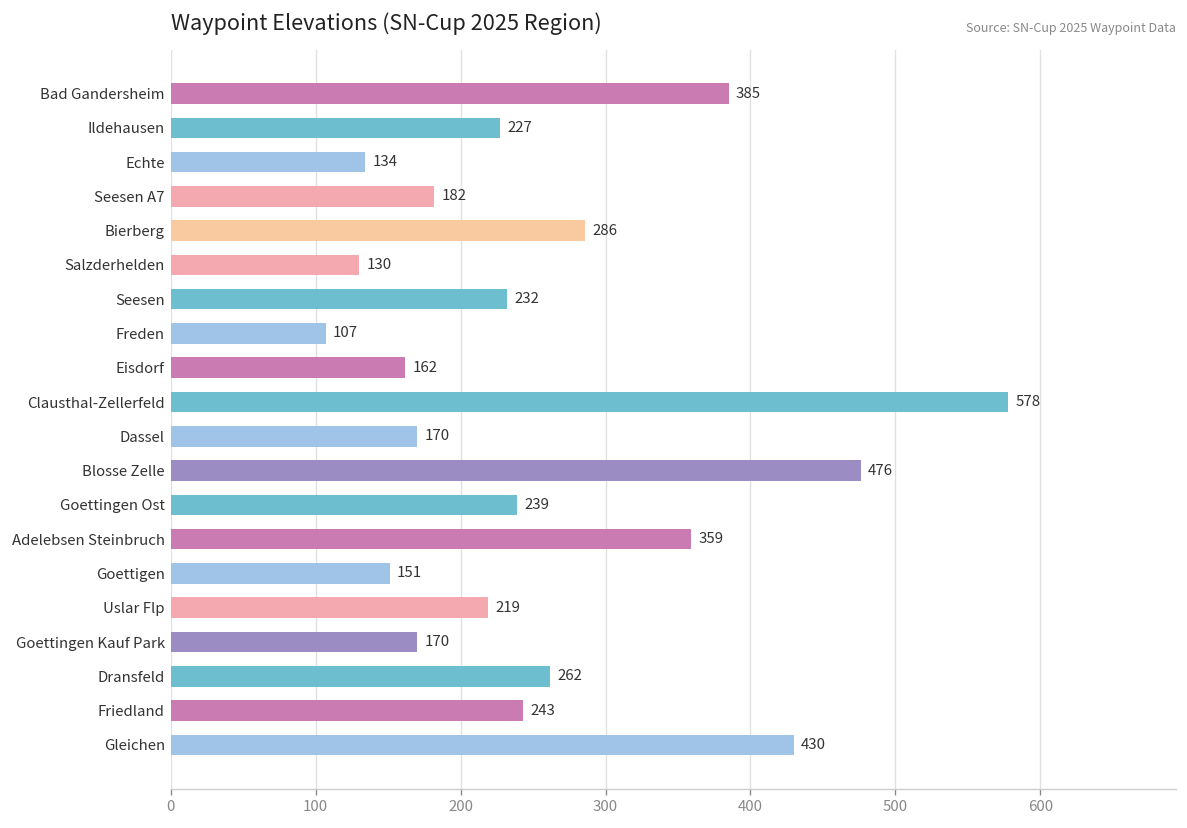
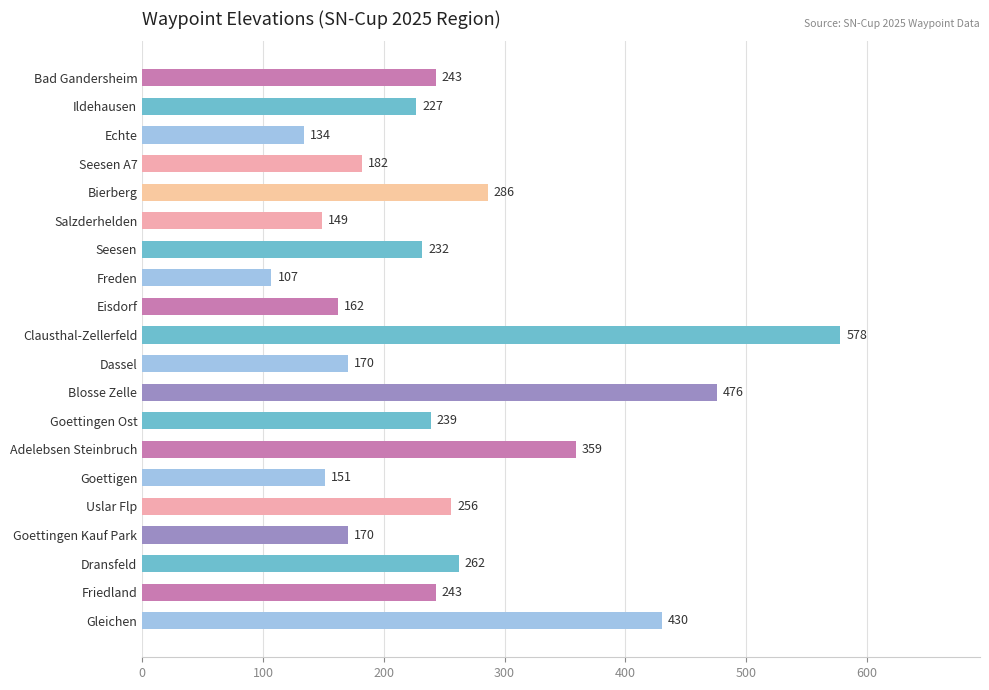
Bad Gandersheim: 385 -> 243
Salzderhelden: 130 -> 149
Uslar Flp: 219 -> 256
